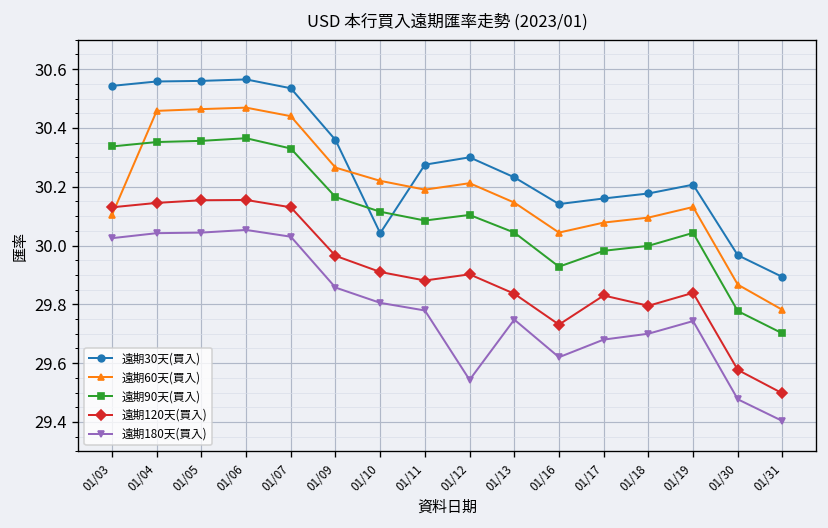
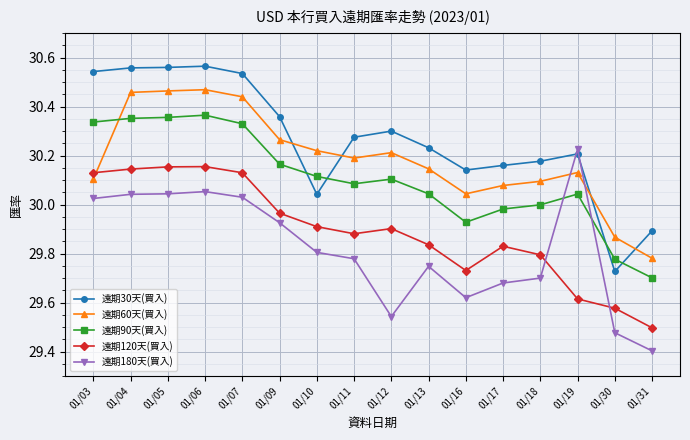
遠期180天(買入), 01/09: 29.86 -> 29.93
遠期120天(買入), 01/19: 29.84 -> 29.62
遠期180天(買入), 01/19: 29.74 -> 30.23
遠期30天(買入), 01/30: 29.97 -> 29.73
